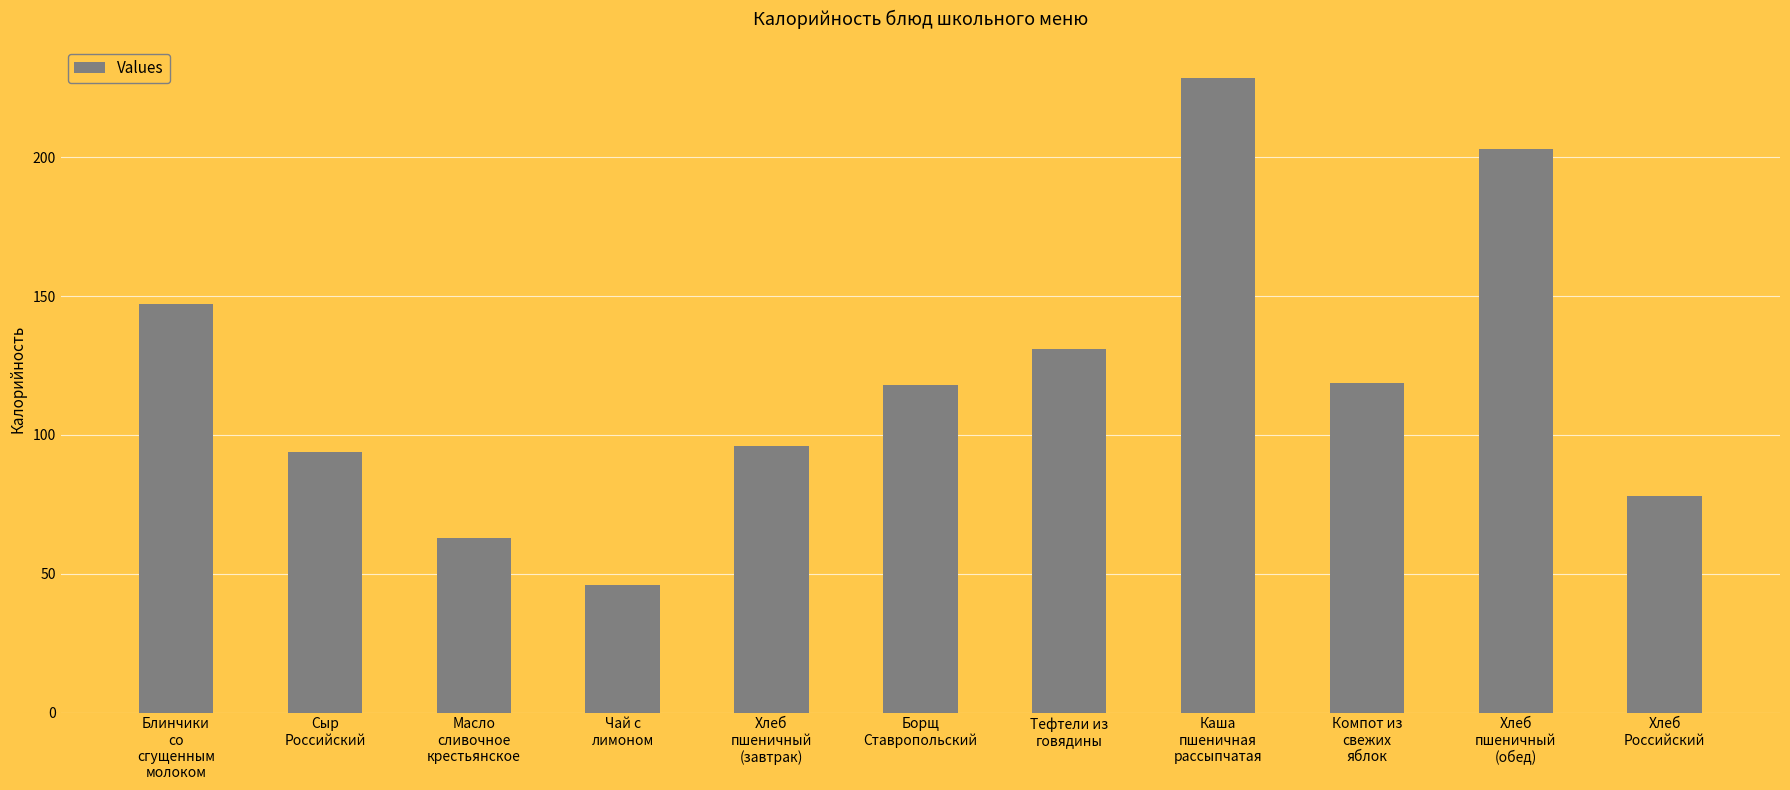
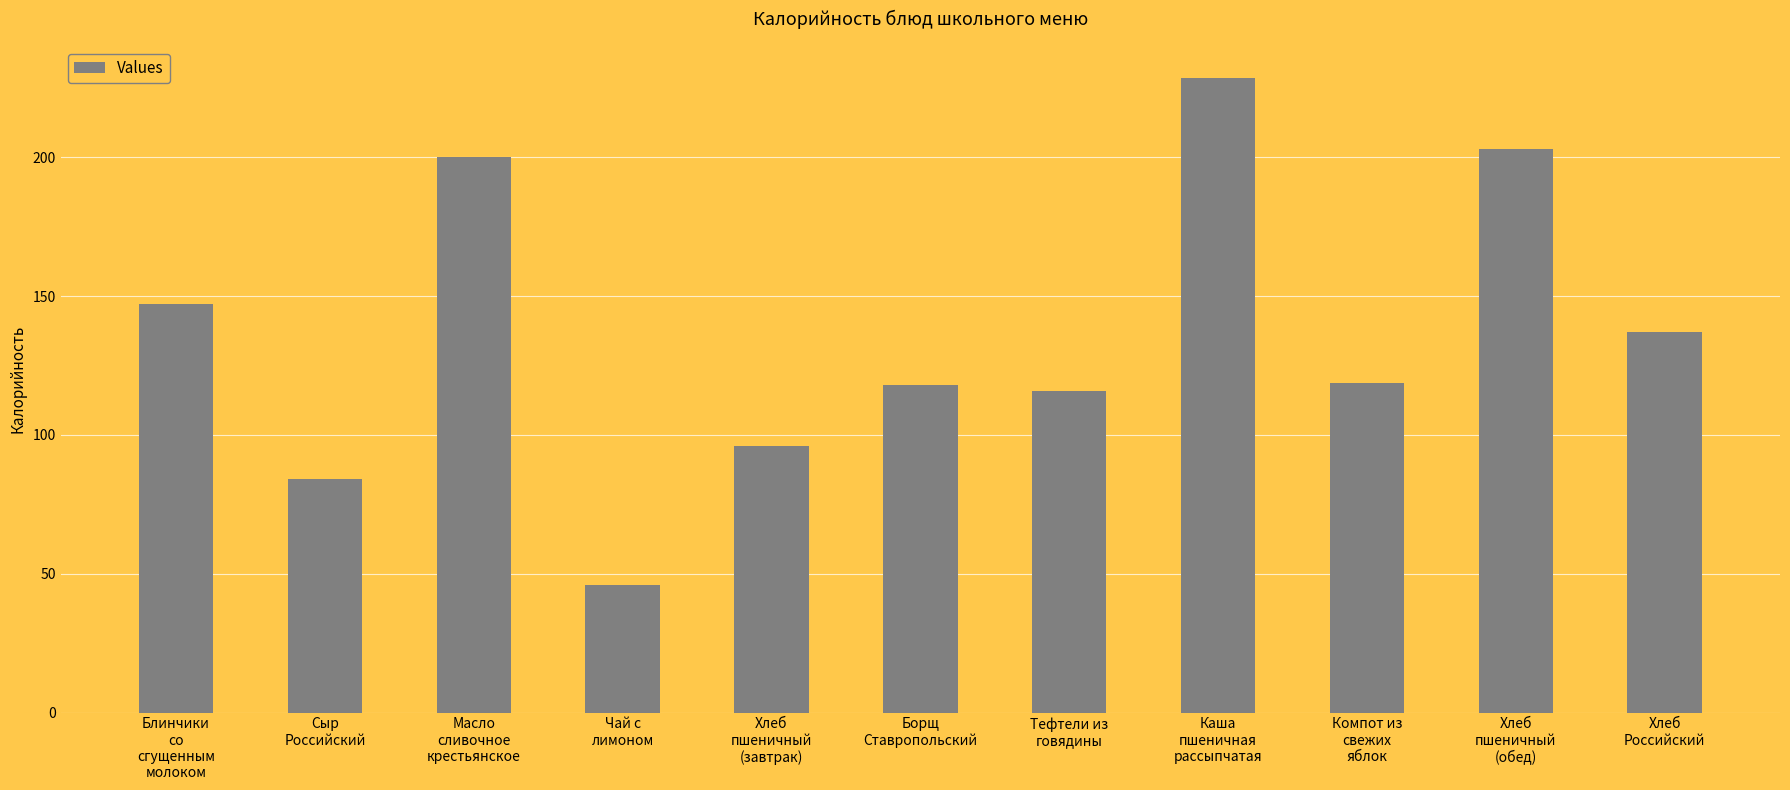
Сыр Российский: 94 -> 84
Масло сливочное крестьянское: 63 -> 200
Тефтели из говядины: 131 -> 116
Хлеб Российский: 78 -> 137
